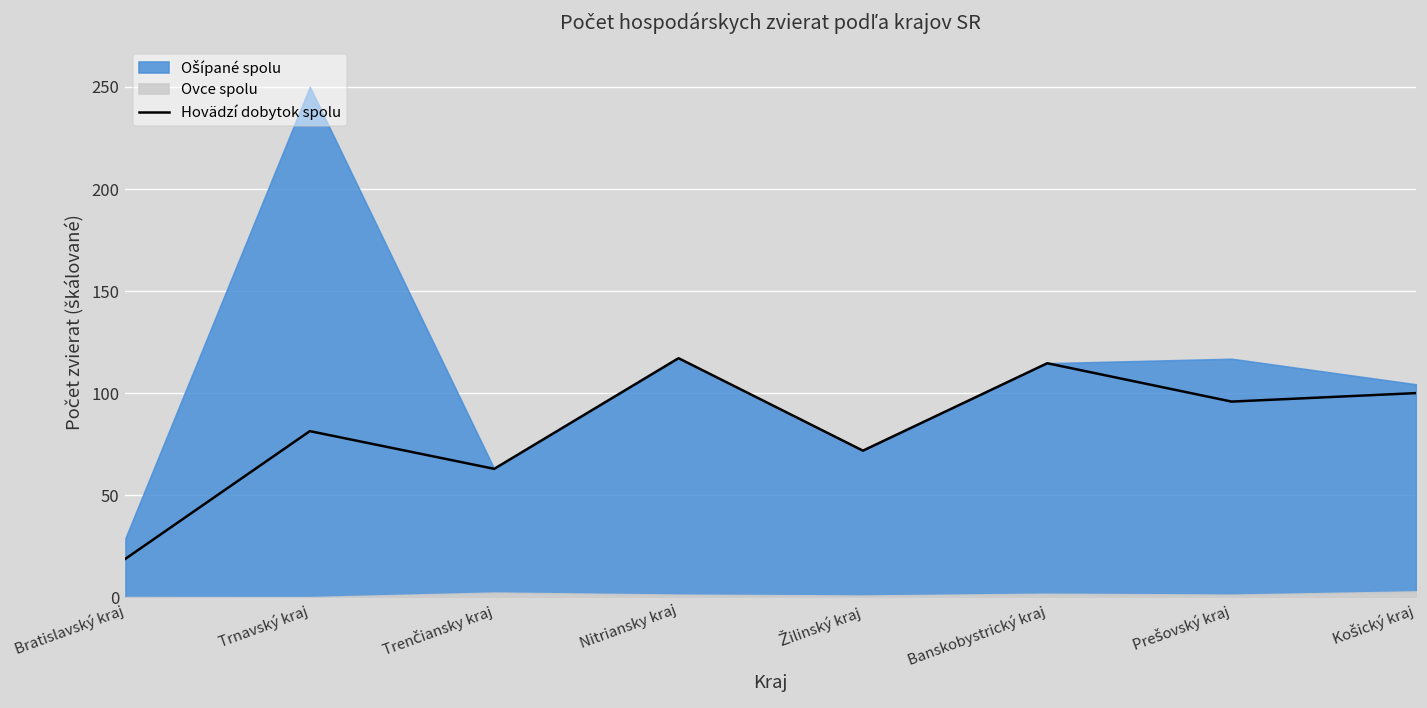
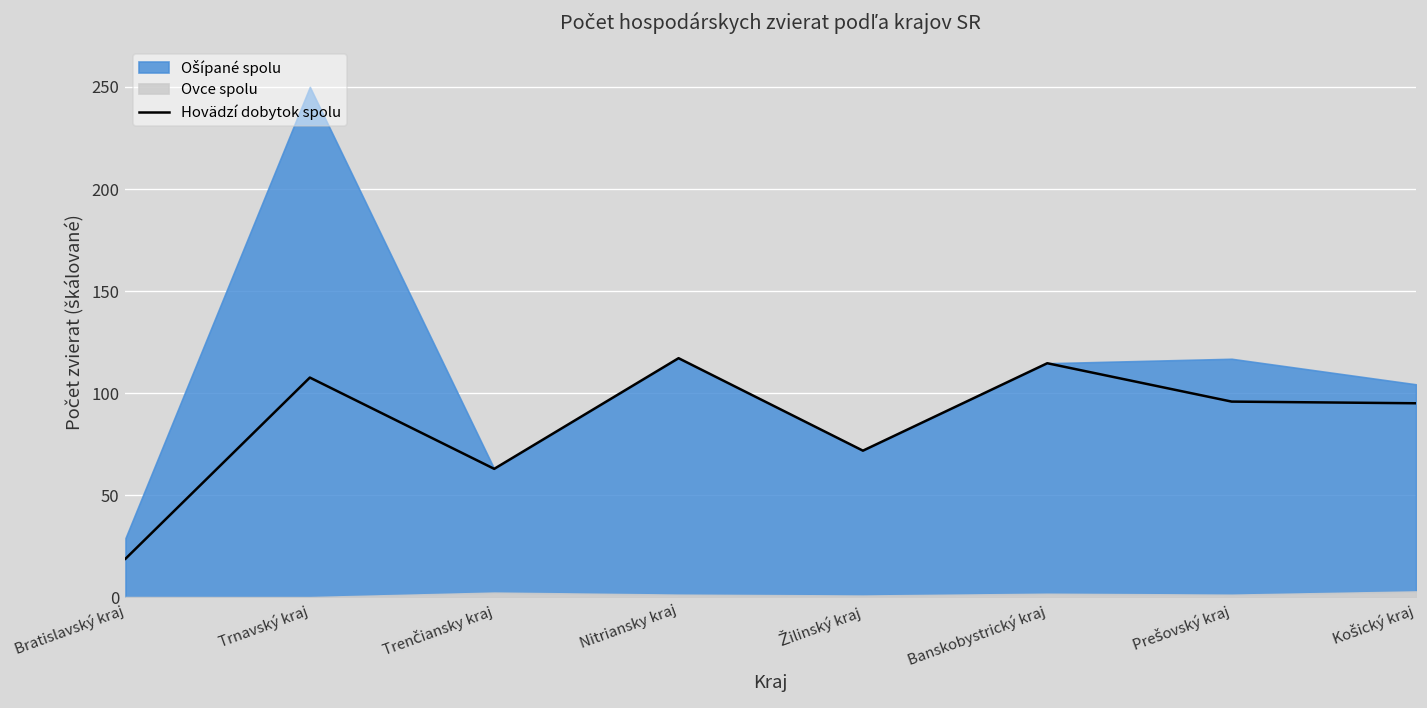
Hovädzí dobytok spolu, Trnavský kraj: 81 -> 108
Hovädzí dobytok spolu, Košický kraj: 100 -> 95
